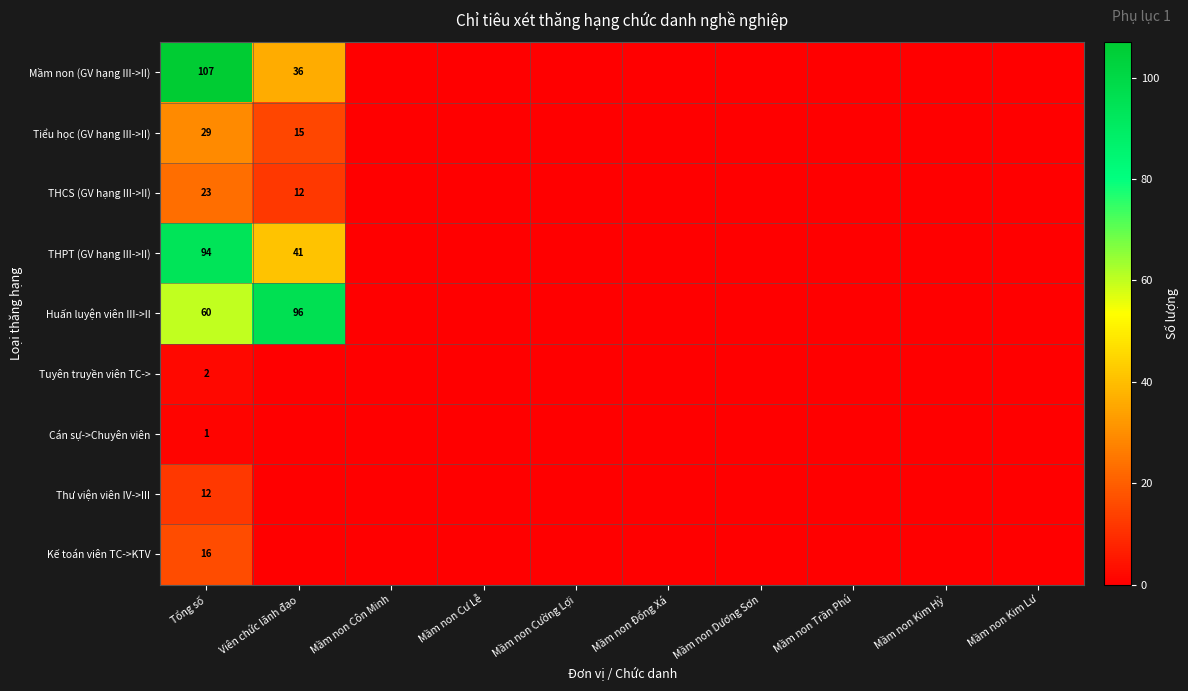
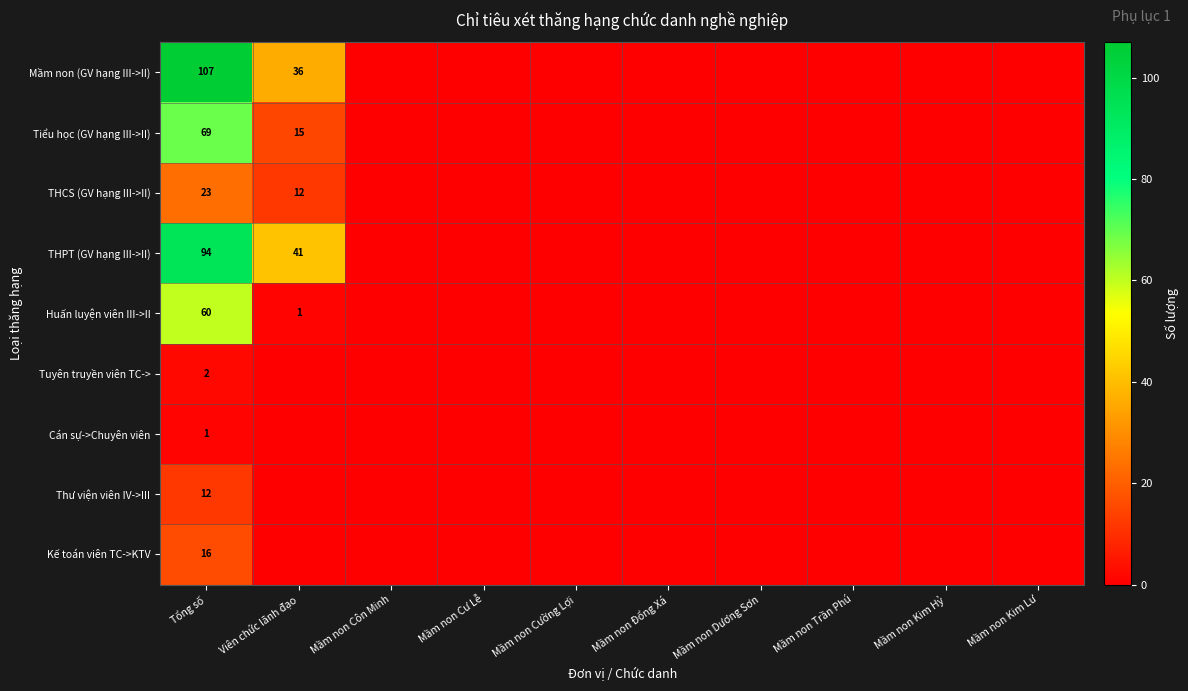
Tiểu học (GV hạng III->II), Tổng số: 29 -> 69
Huấn luyện viên III->II, Viên chức lãnh đạo: 96 -> 1
